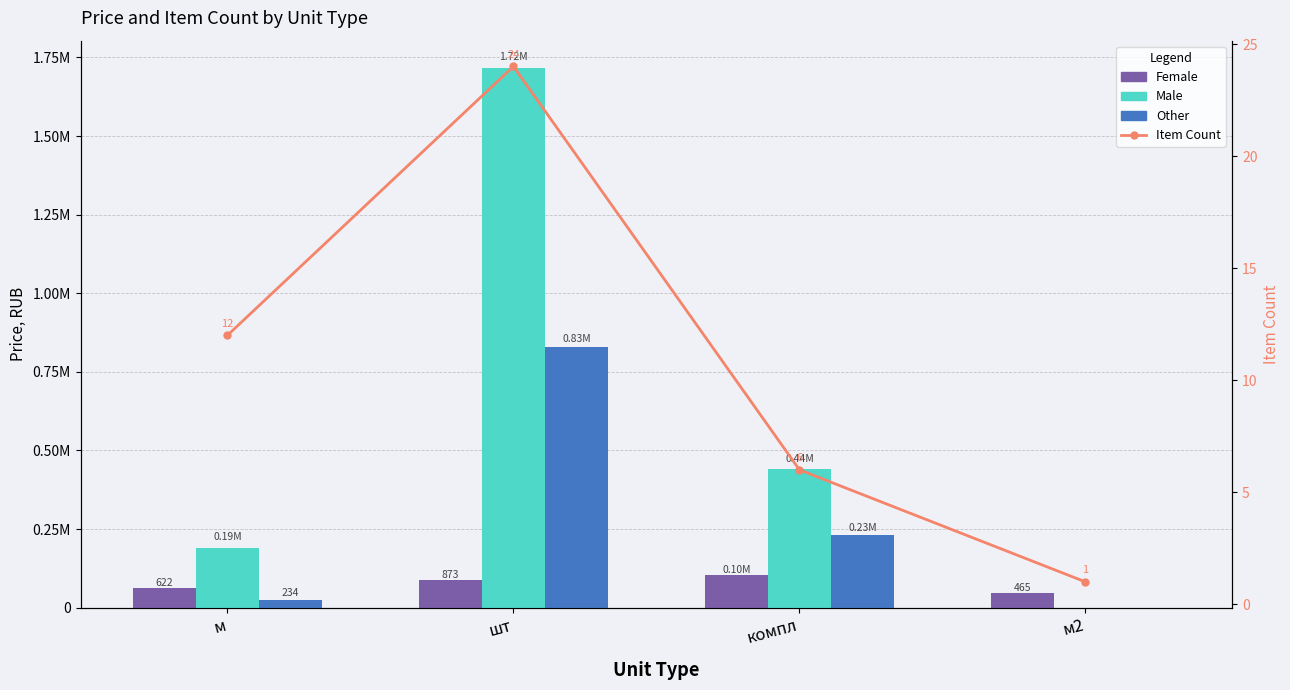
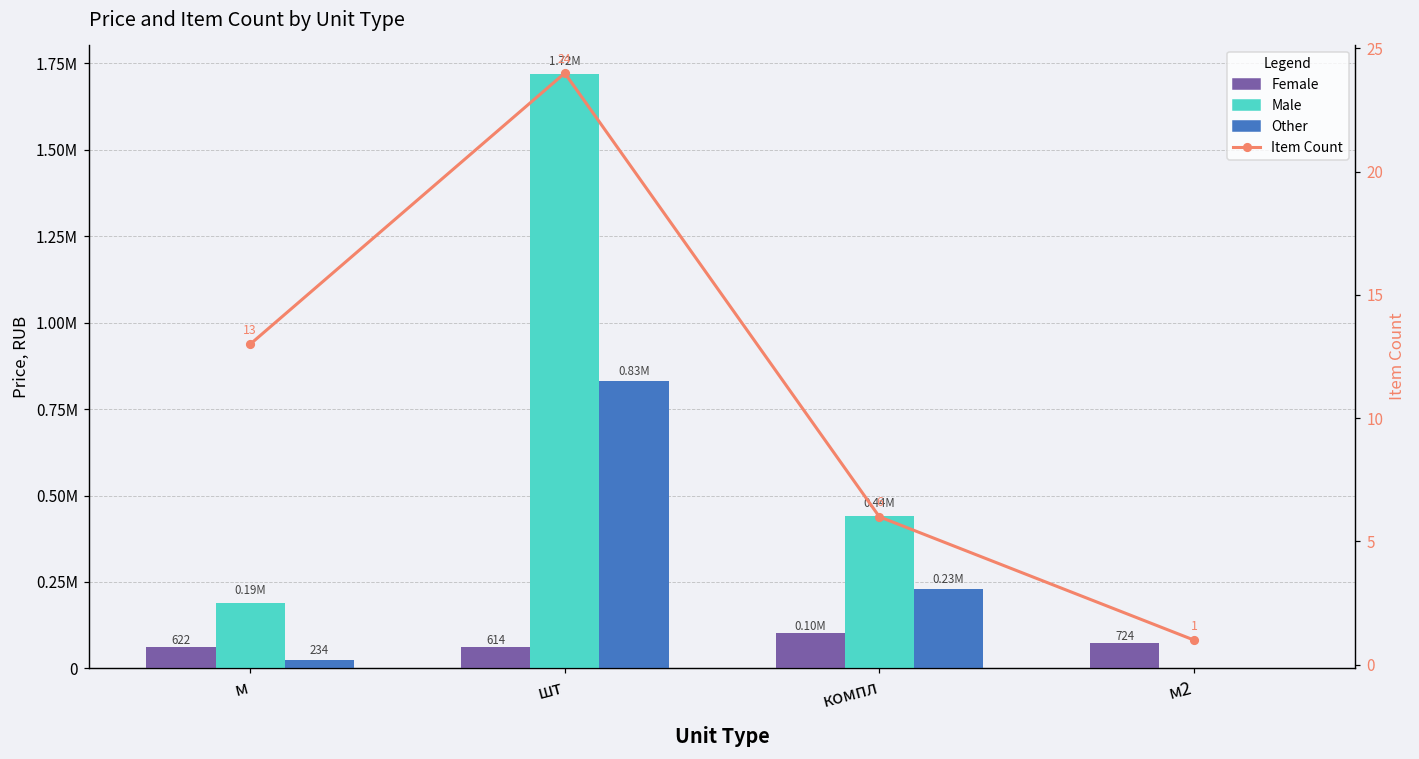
Female, шт: 873 -> 614
Female, м2: 465 -> 724
Item Count, м: 12 -> 13
